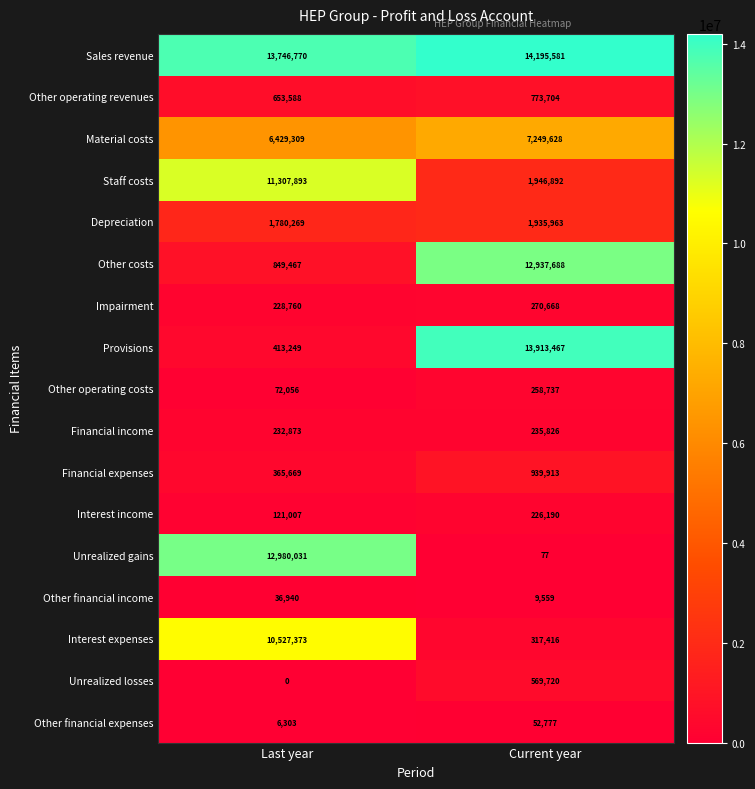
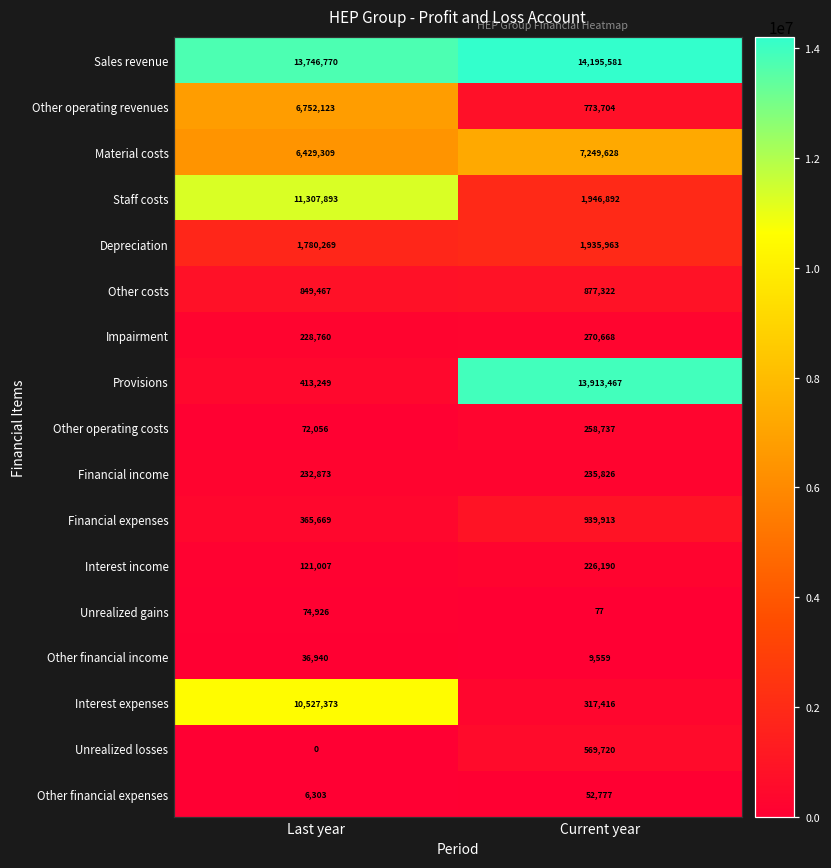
Other operating revenues, Last year: 653,588 -> 6,752,123
Other costs, Current year: 12,937,688 -> 877,322
Unrealized gains, Last year: 12,980,031 -> 74,926
